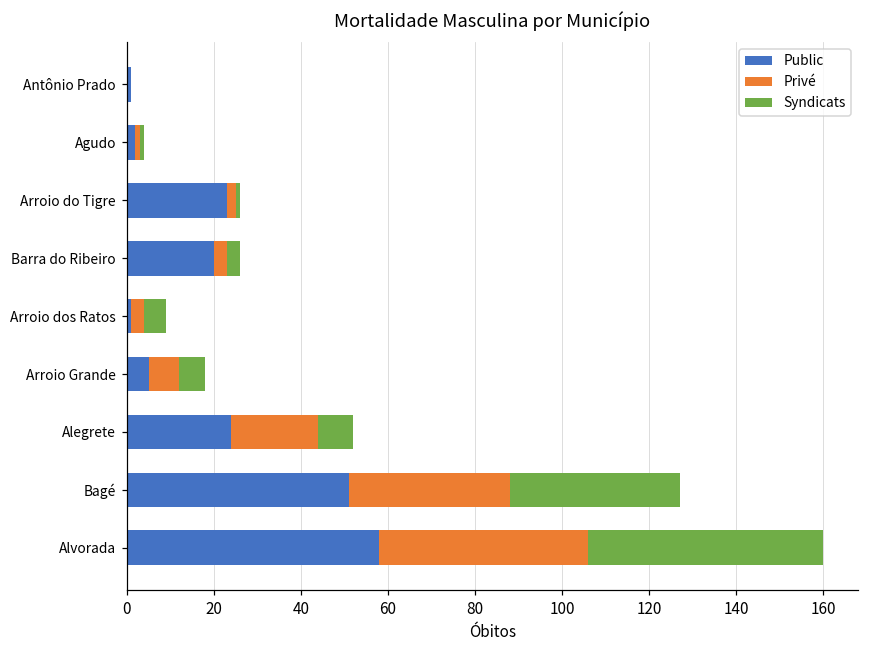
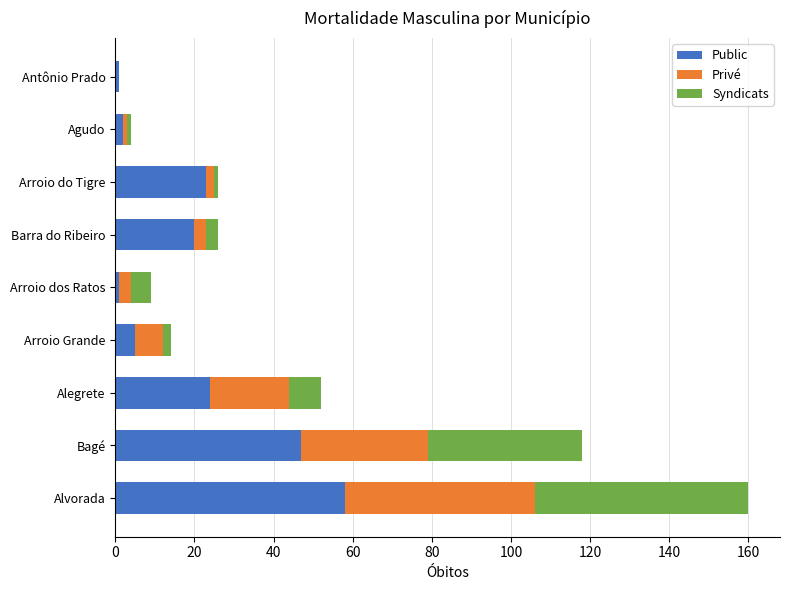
Syndicats, Arroio Grande: 6 -> 2
Public, Bagé: 51 -> 47
Privé, Bagé: 37 -> 32
